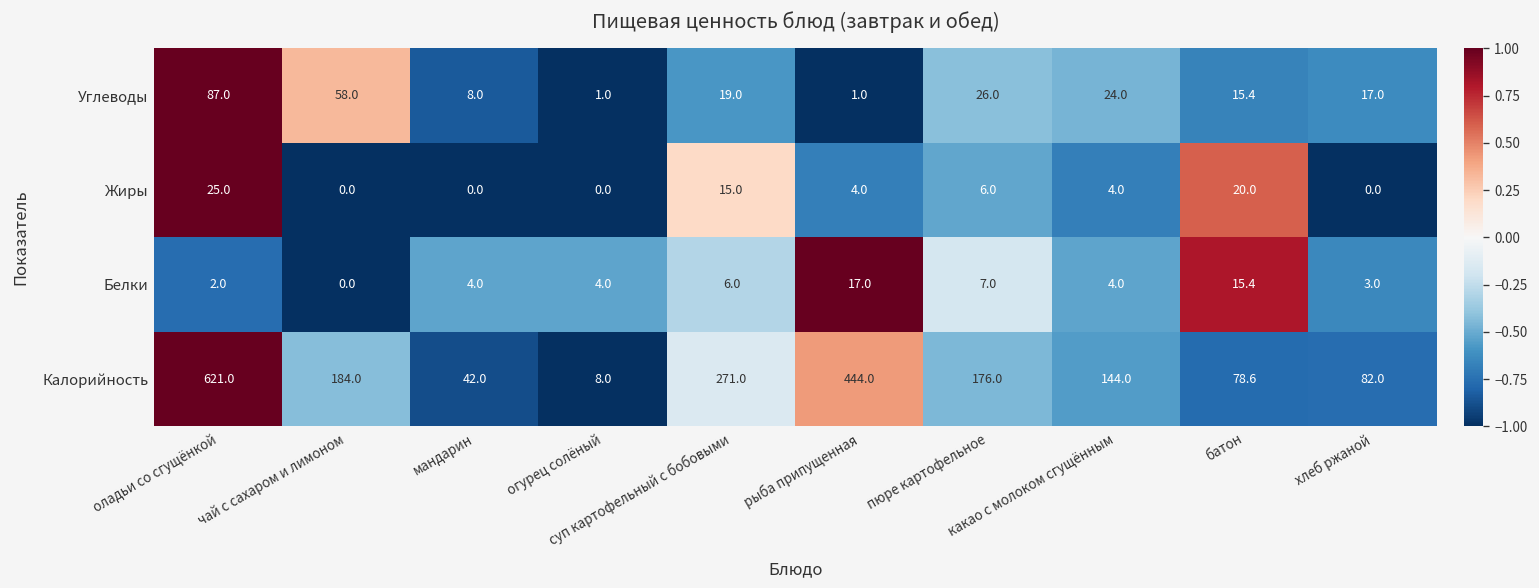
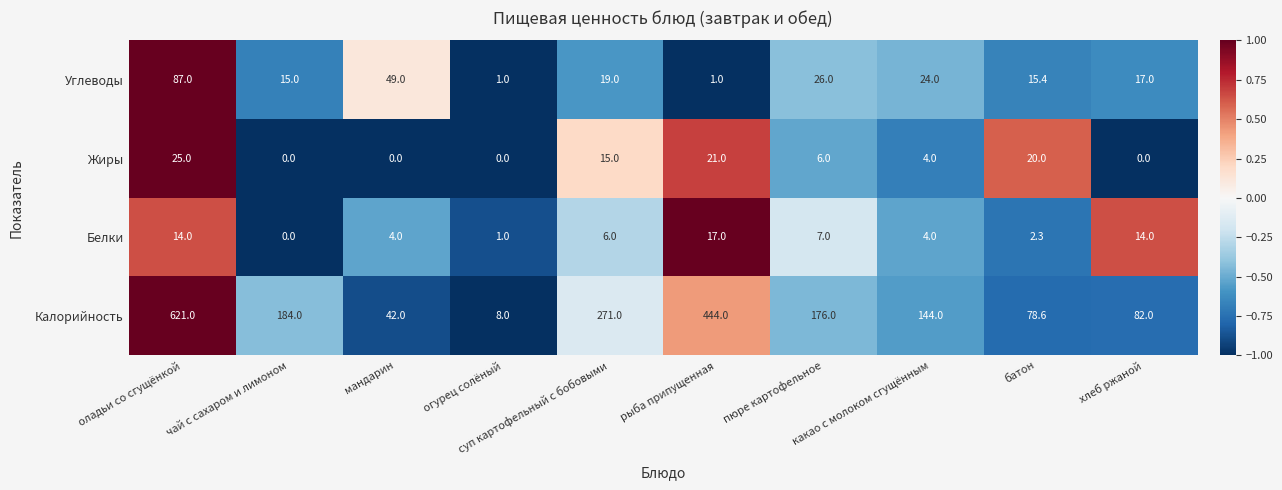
Углеводы, чай с сахаром и лимоном: 58.0 -> 15.0
Углеводы, мандарин: 8.0 -> 49.0
Жиры, рыба припущенная: 4.0 -> 21.0
Белки, оладьи со сгущёнкой: 2.0 -> 14.0
Белки, огурец солёный: 4.0 -> 1.0
Белки, батон: 15.4 -> 2.3
Белки, хлеб ржаной: 3.0 -> 14.0
